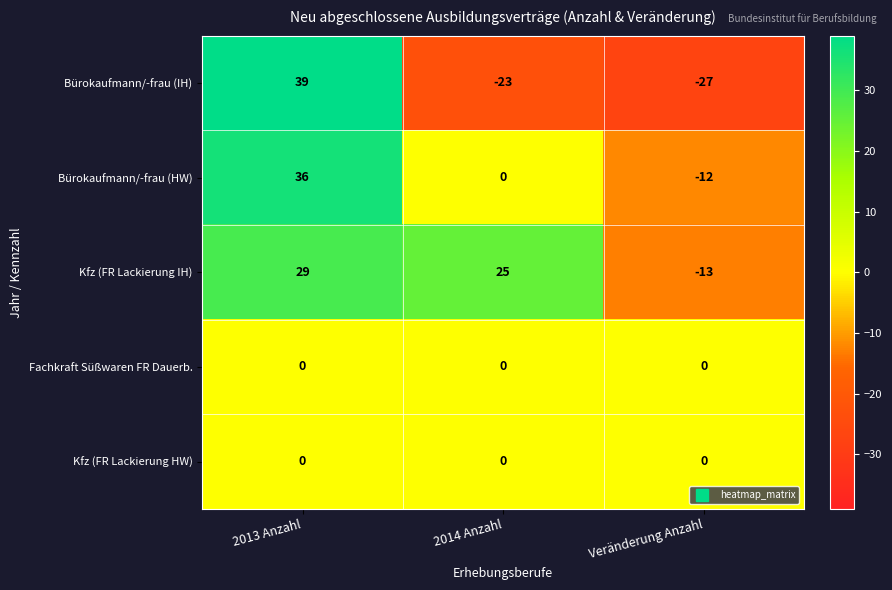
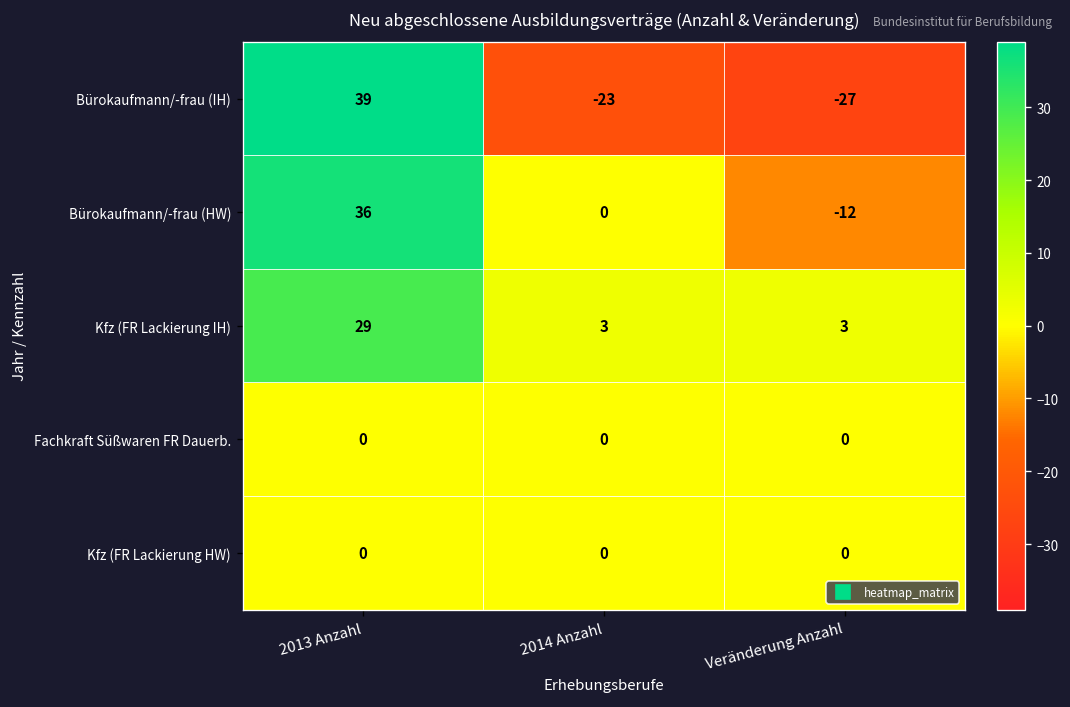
Kfz (FR Lackierung IH), 2014 Anzahl: 25 -> 3
Kfz (FR Lackierung IH), Veränderung Anzahl: -13 -> 3
